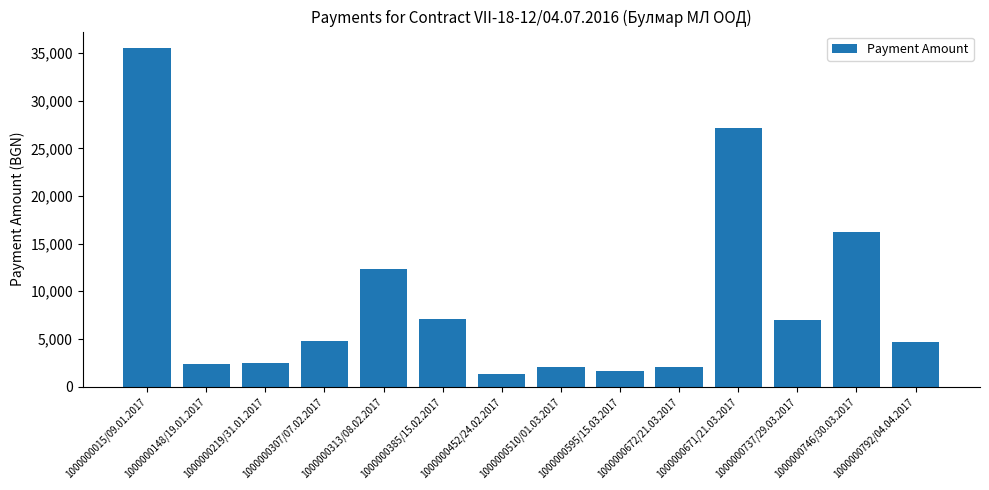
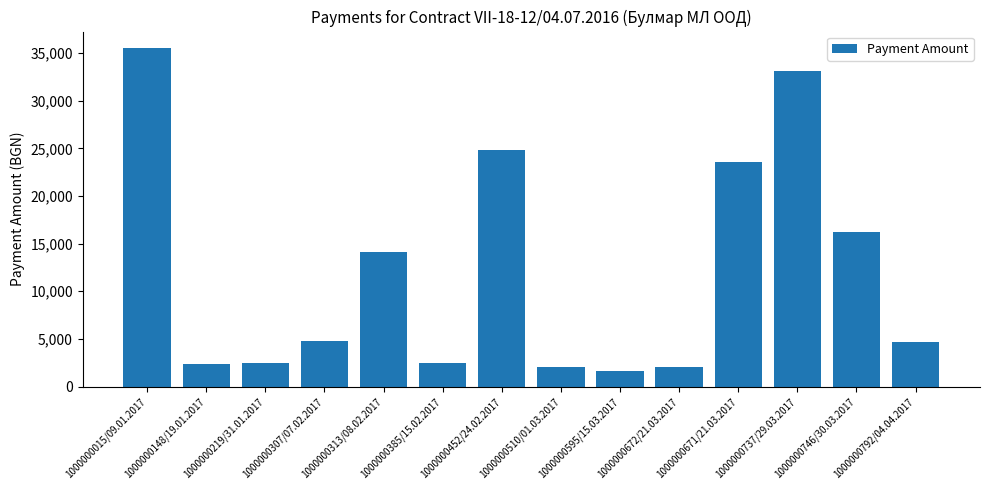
1000000313/08.02.2017: 12,000 -> 14,000
1000000385/15.02.2017: 7,000 -> 2,000
1000000452/24.02.2017: 1,000 -> 25,000
1000000671/21.03.2017: 27,000 -> 24,000
1000000737/29.03.2017: 7,000 -> 33,000
